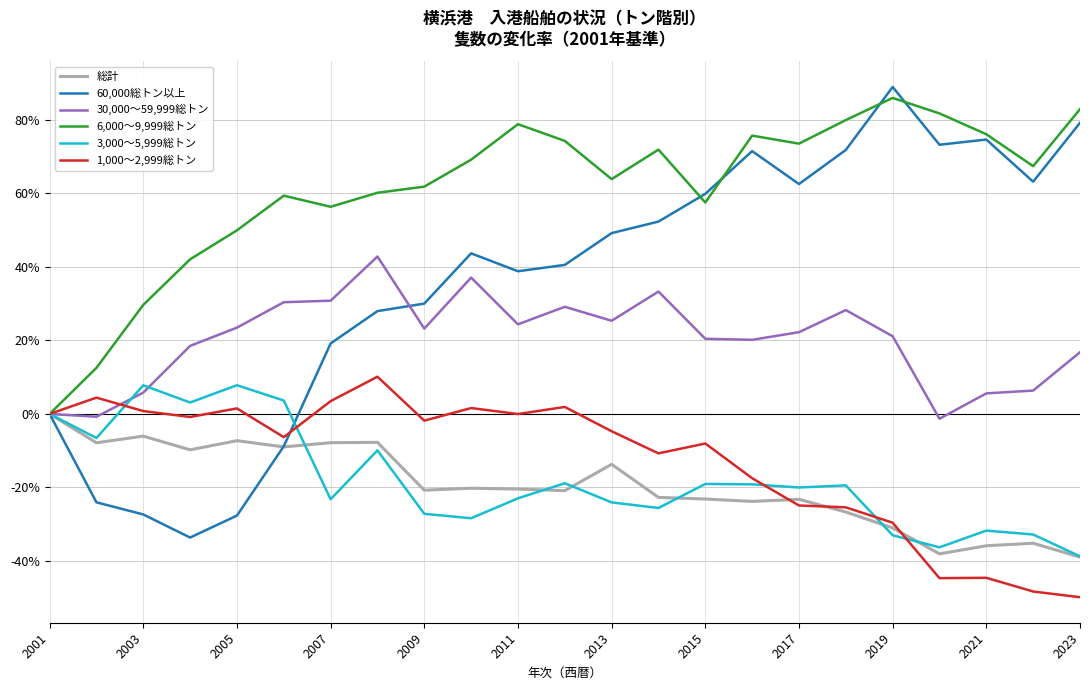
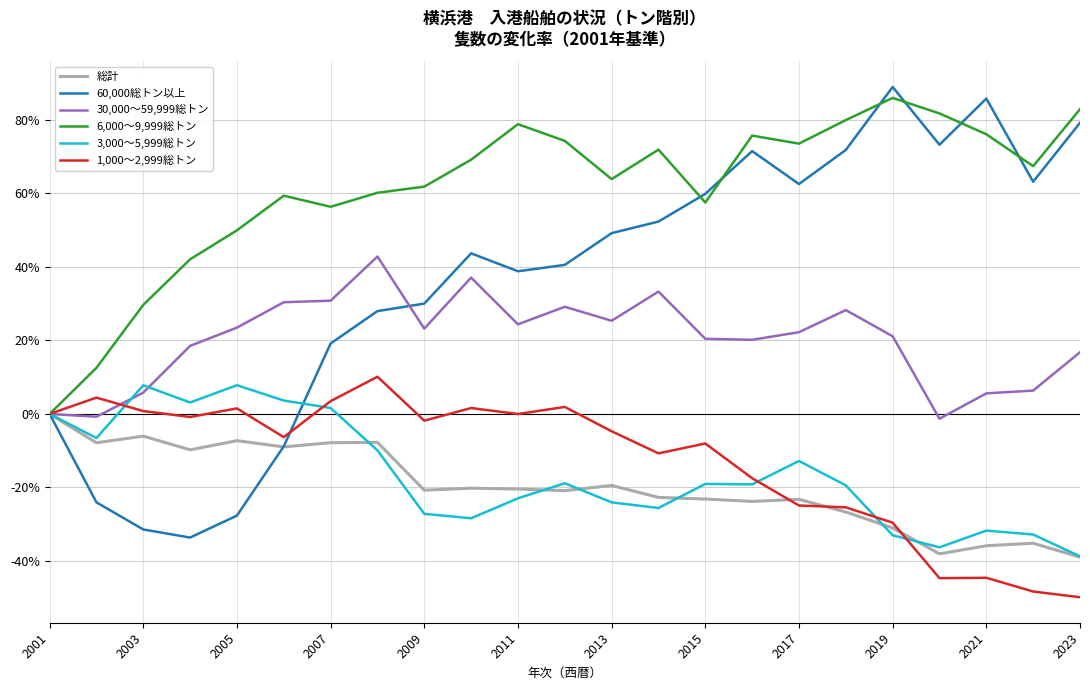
60,000総トン以上, 2003: -27% -> -31%
3,000～5,999総トン, 2007: -23% -> 2%
総計, 2013: -14% -> -19%
3,000～5,999総トン, 2017: -20% -> -13%
60,000総トン以上, 2021: 75% -> 86%
